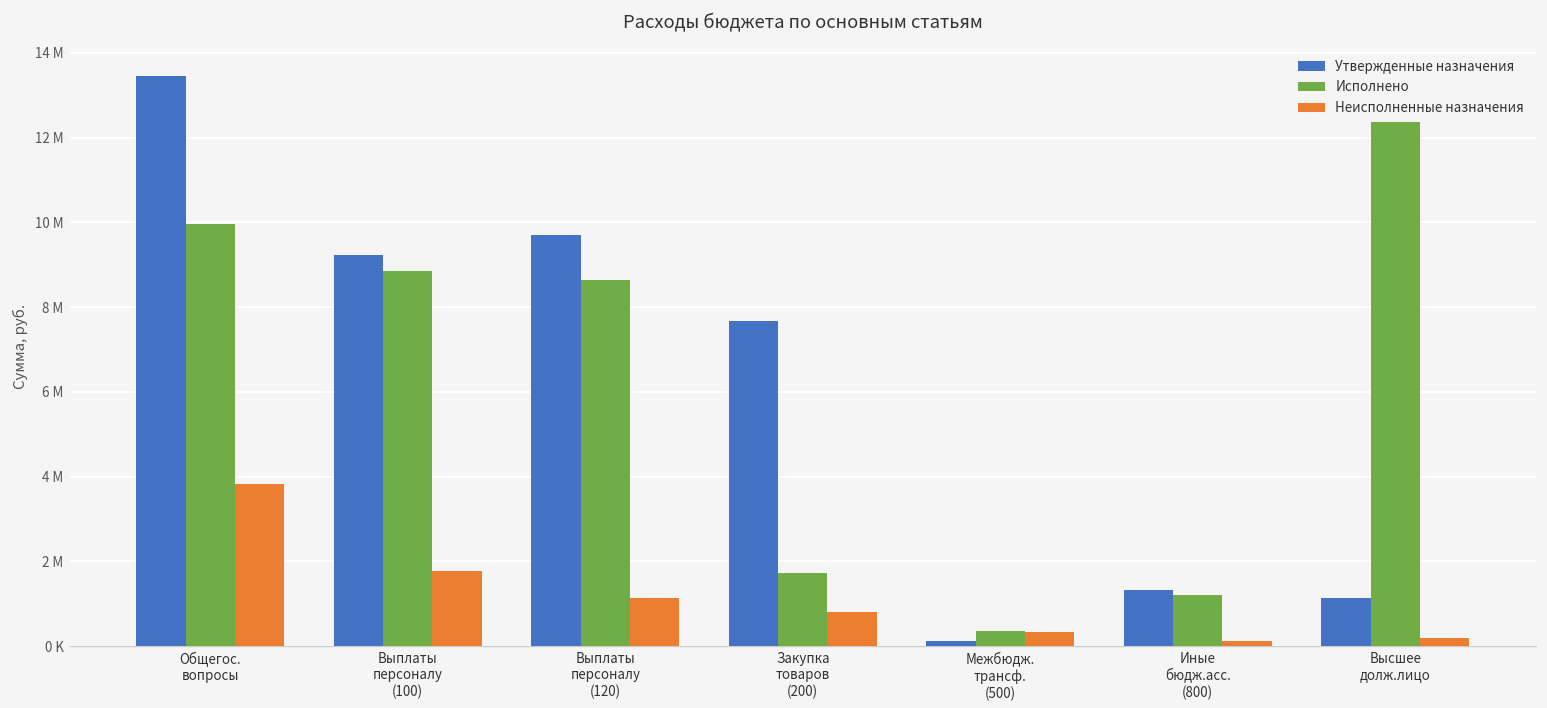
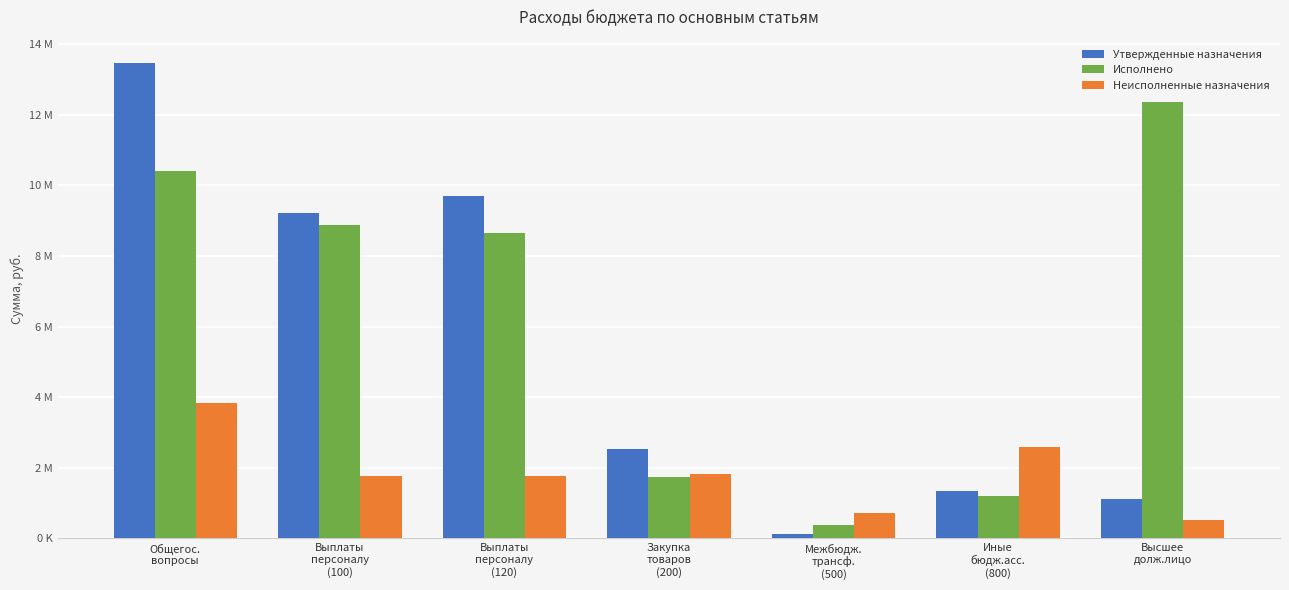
Исполнено, Общегос. вопросы: 10000000 -> 10400000
Неисполненные назначения, Выплаты персоналу (120): 1100000 -> 1800000
Утвержденные назначения, Закупка товаров (200): 7700000 -> 2500000
Неисполненные назначения, Закупка товаров (200): 800000 -> 1800000
Неисполненные назначения, Межбюдж. трансф. (500): 300000 -> 700000
Неисполненные назначения, Иные бюдж.асс. (800): 100000 -> 2600000
Неисполненные назначения, Высшее долж.лицо: 200000 -> 500000
